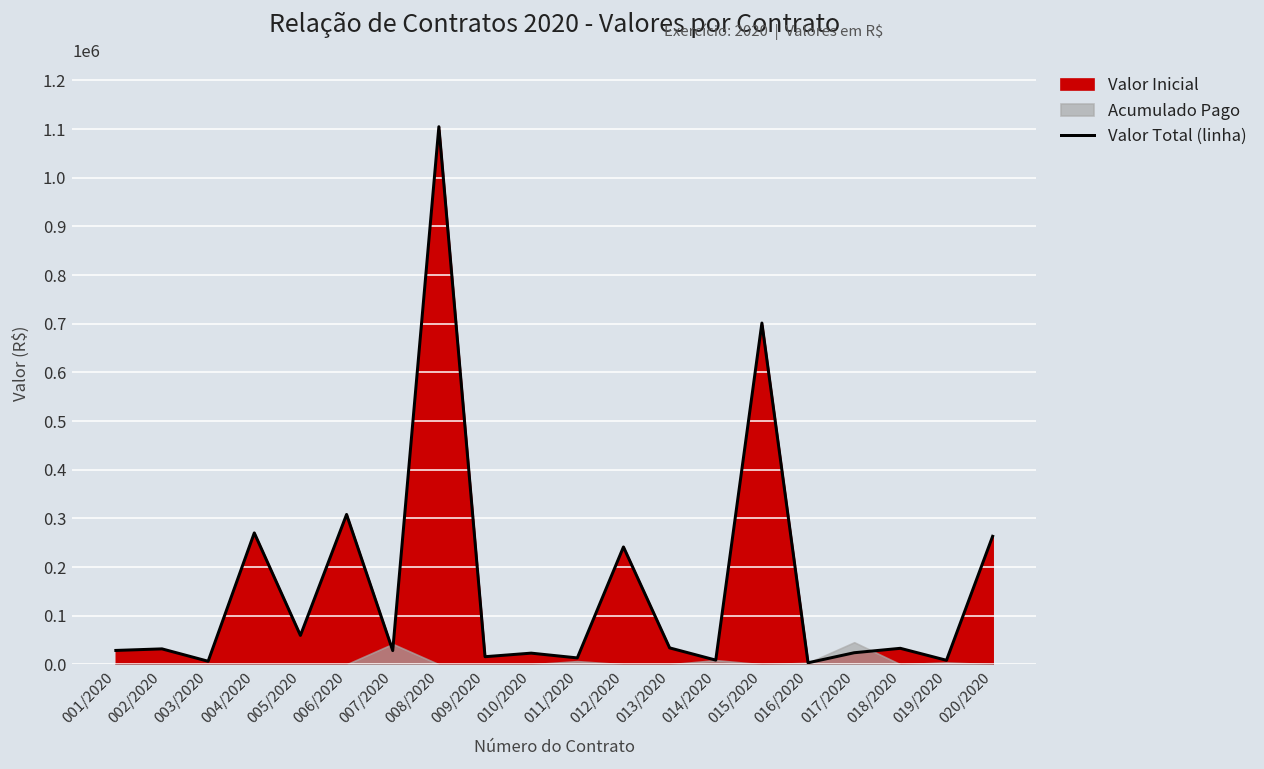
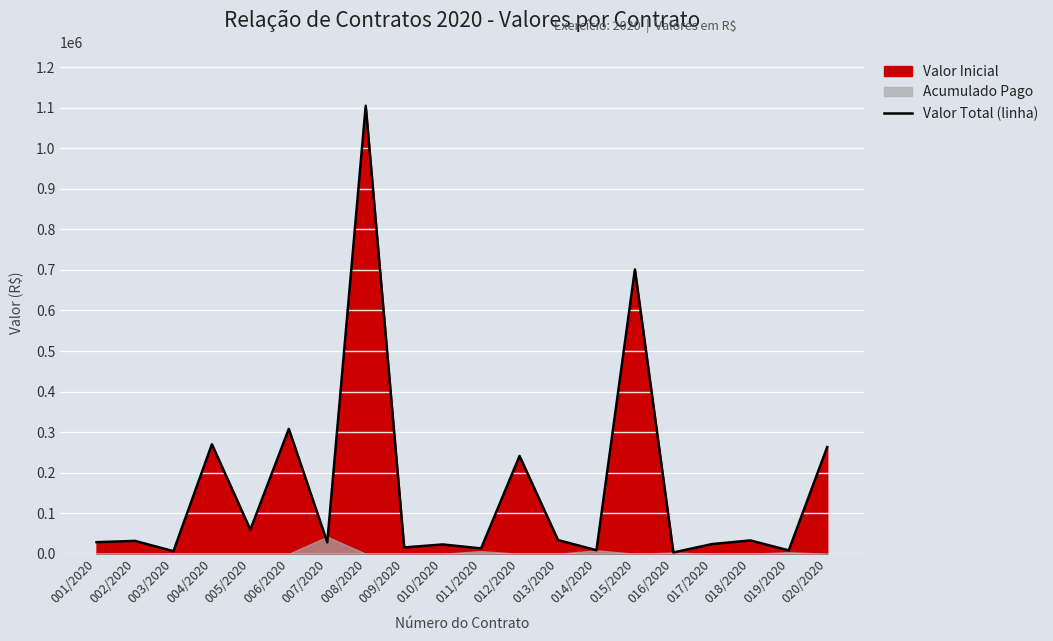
Acumulado Pago, 017/2020: 50000 -> 0
